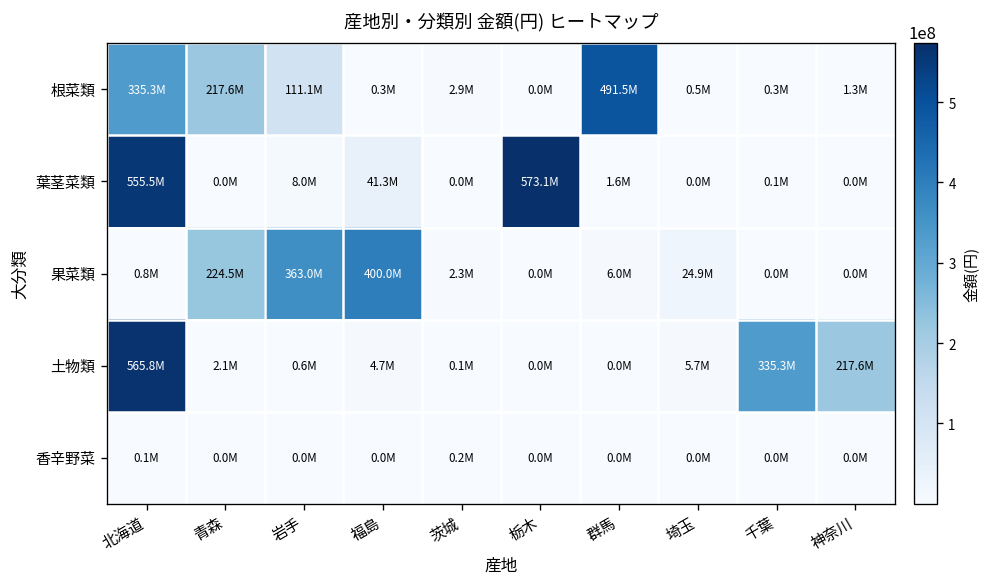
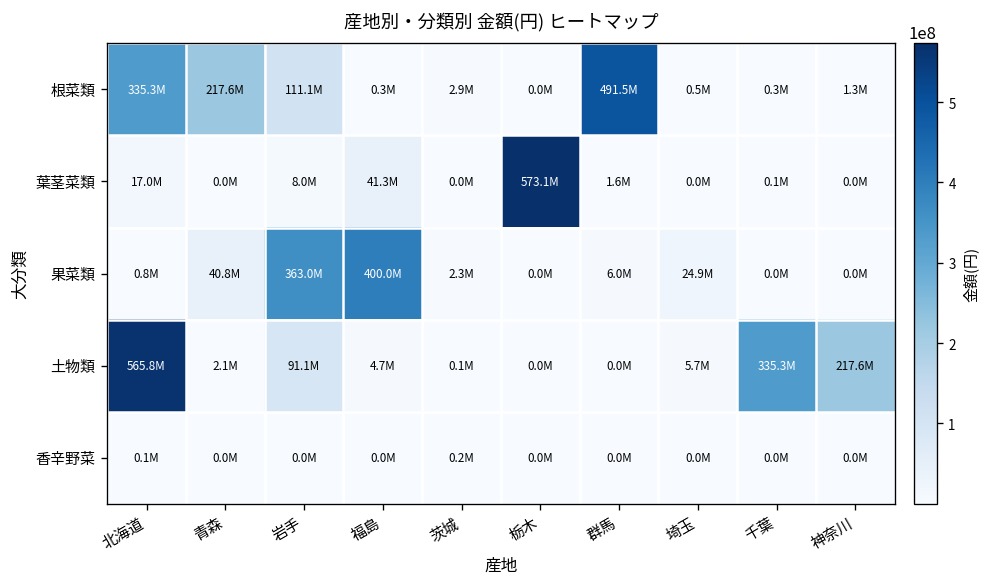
葉茎菜類, 北海道: 555.5M -> 17.0M
果菜類, 青森: 224.5M -> 40.8M
土物類, 岩手: 0.6M -> 91.1M
